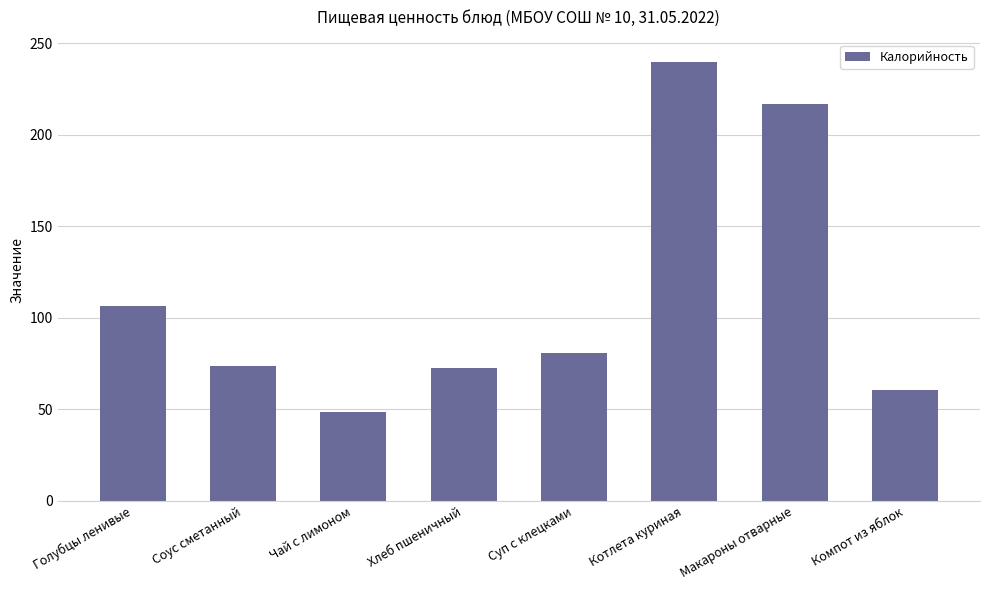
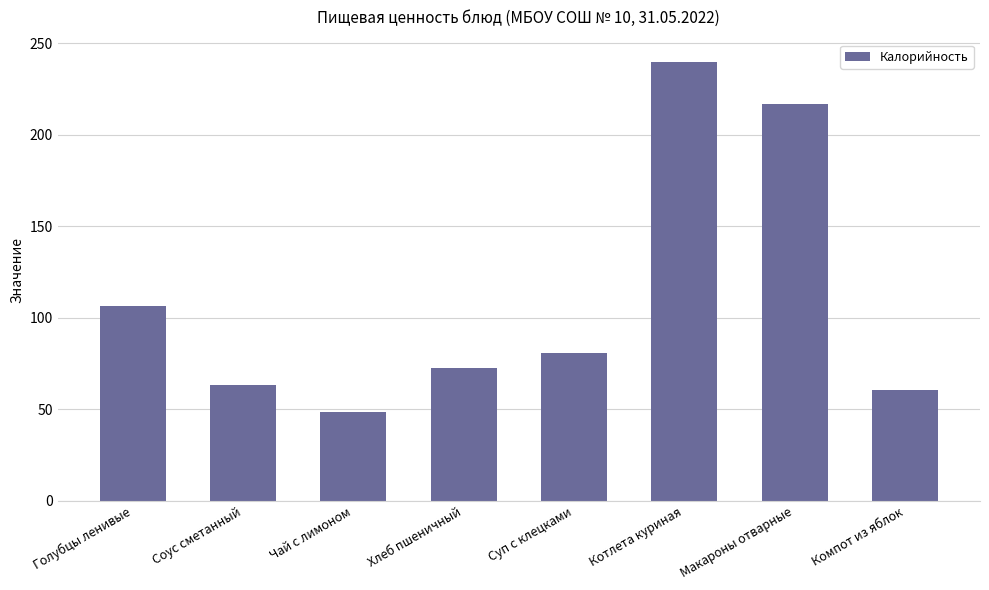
Соус сметанный: 73 -> 63
